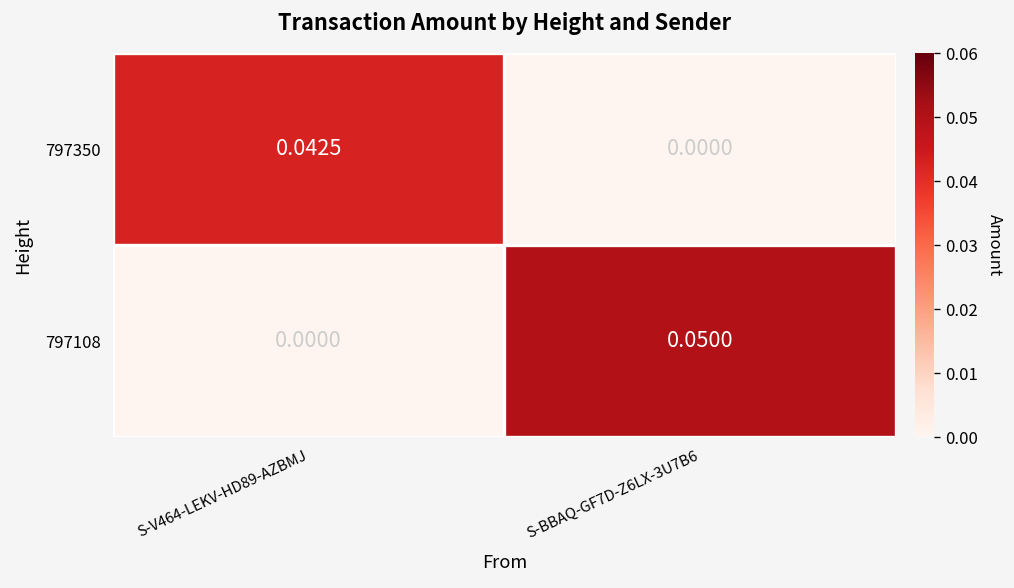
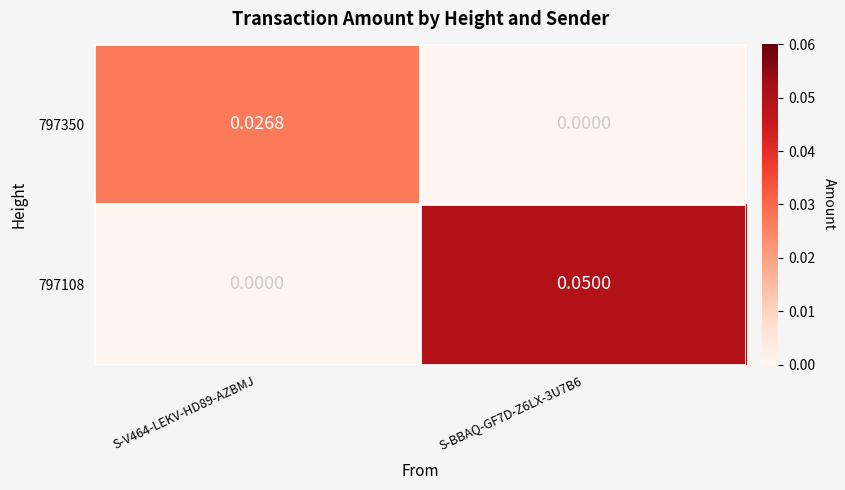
797350, S-V464-LEKV-HD89-AZBMJ: 0.0425 -> 0.0268
